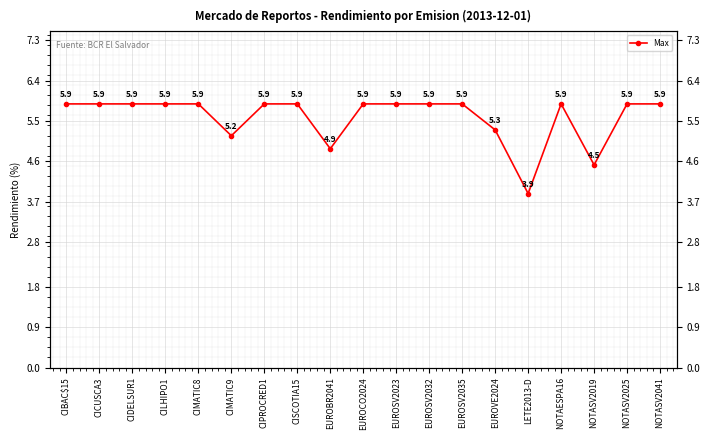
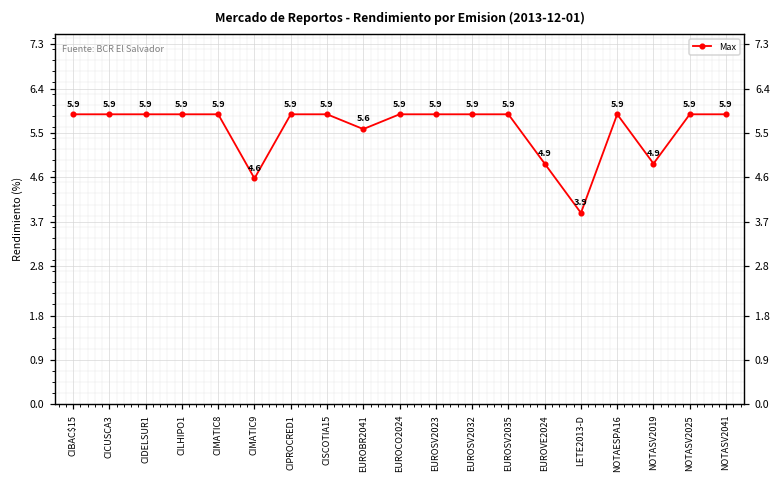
CIMATIC9: 5.2 -> 4.6
EUROBR2041: 4.9 -> 5.6
EUROVE2024: 5.3 -> 4.9
NOTASV2019: 4.5 -> 4.9
